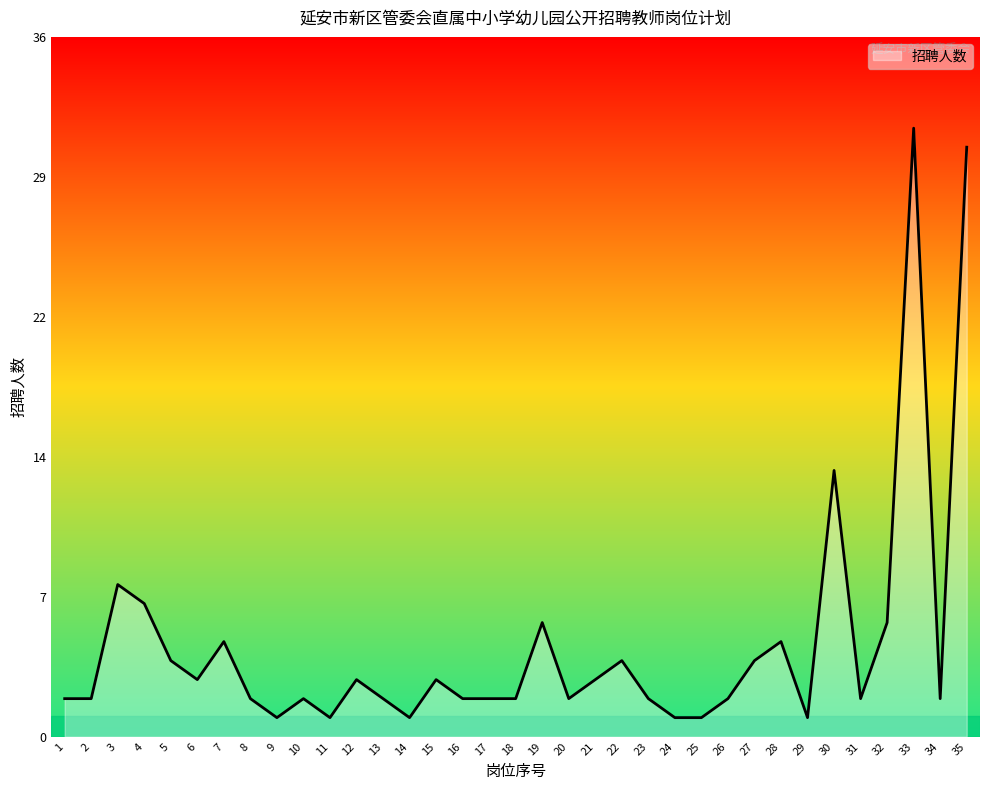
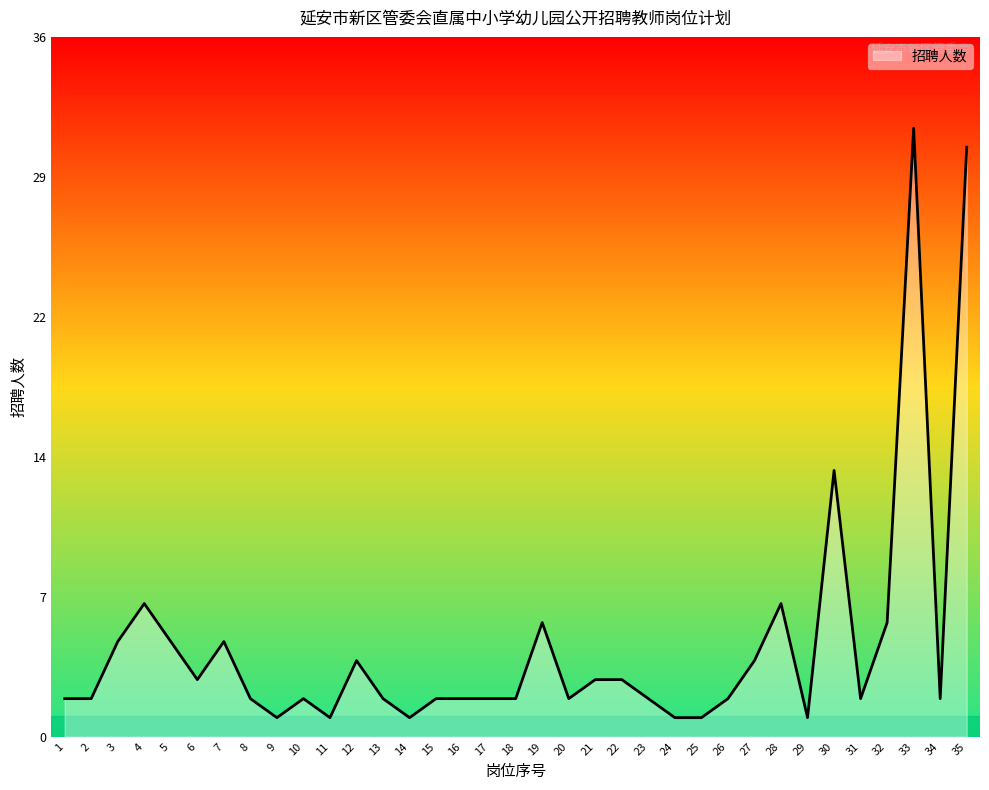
3: 8 -> 5
5: 4 -> 5
12: 3 -> 4
15: 3 -> 2
22: 4 -> 3
28: 5 -> 7
